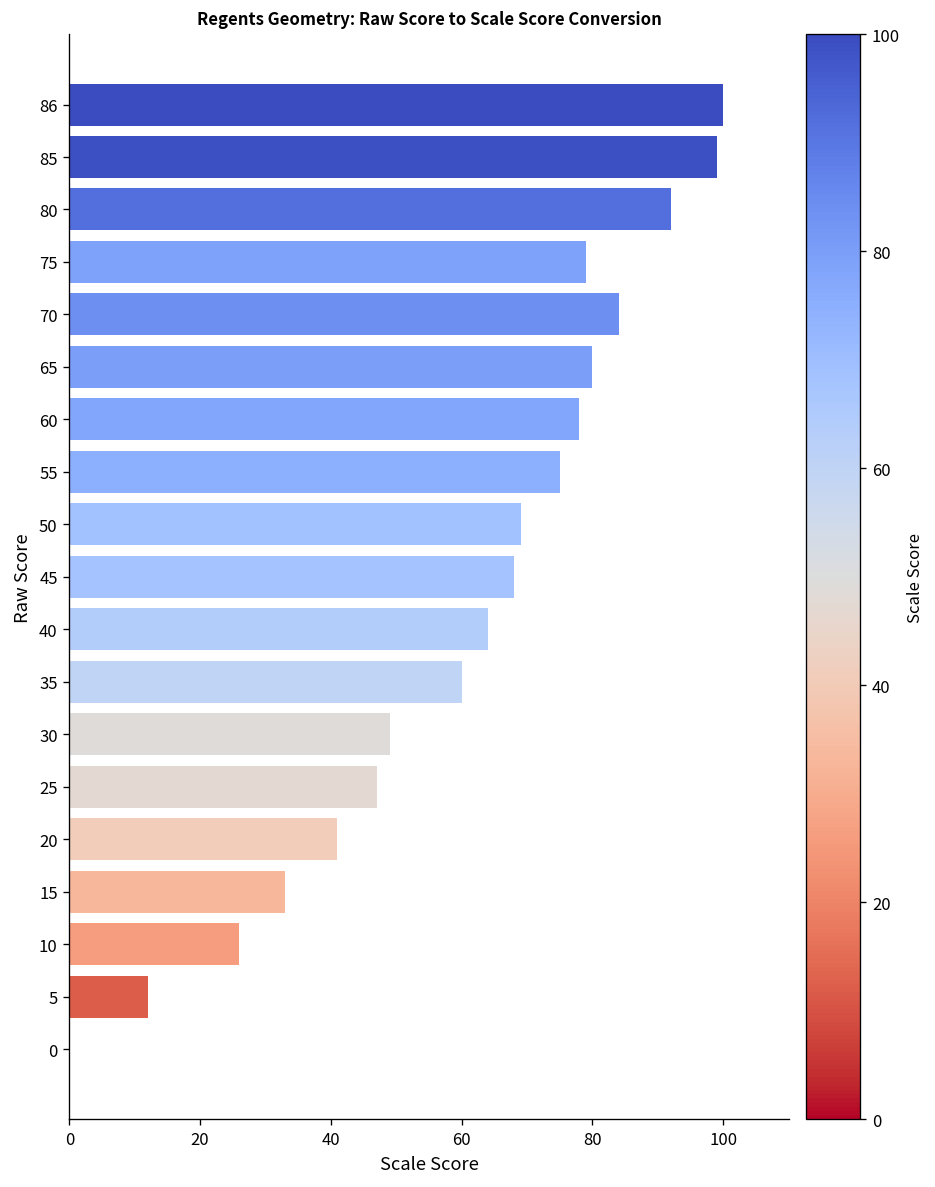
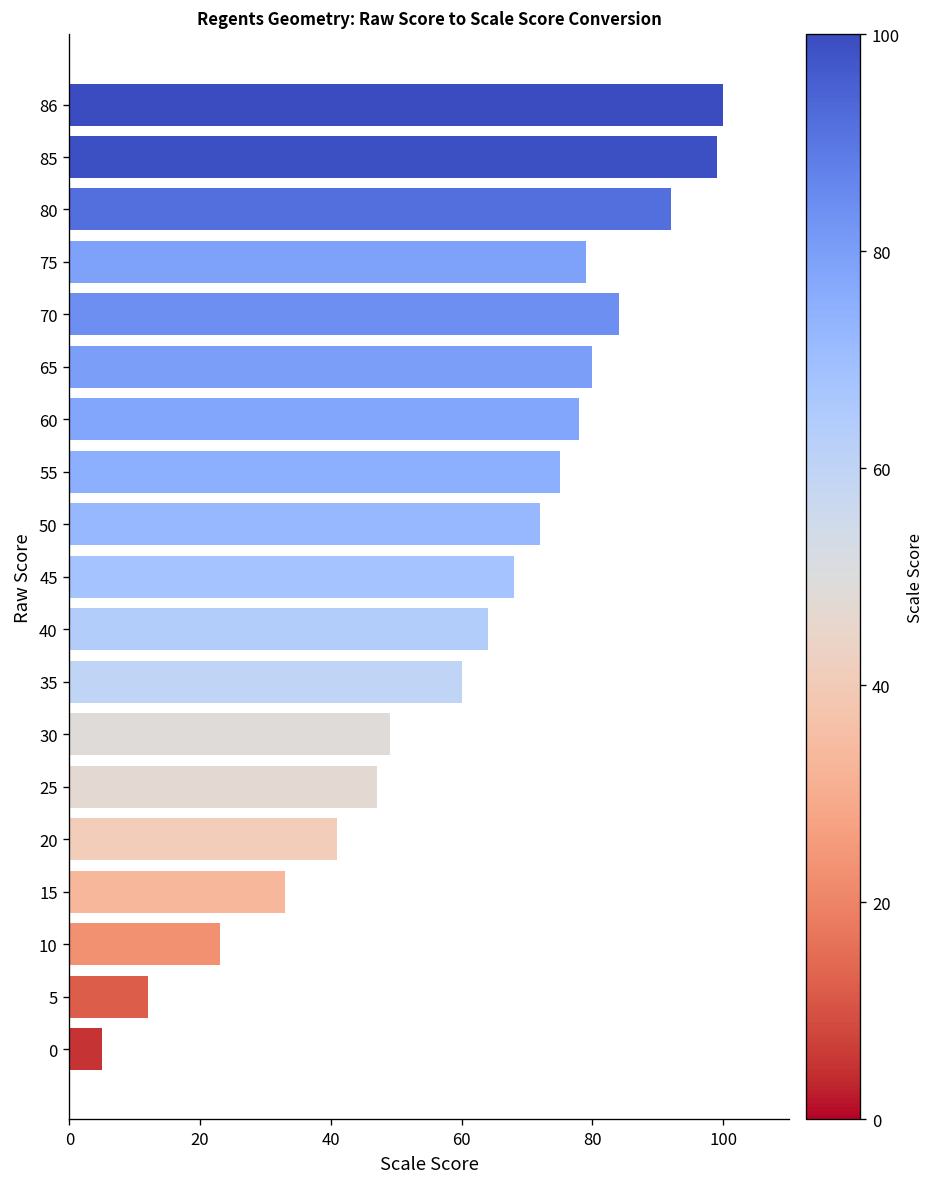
50: 69 -> 72
10: 26 -> 23
0: 0 -> 5
